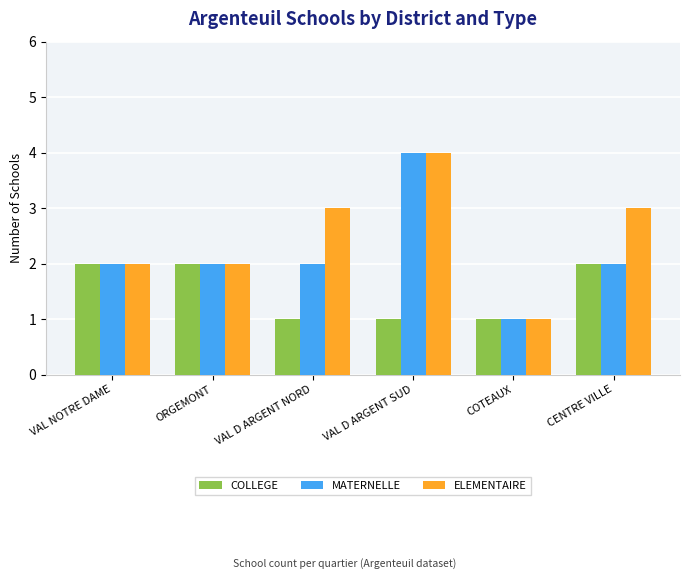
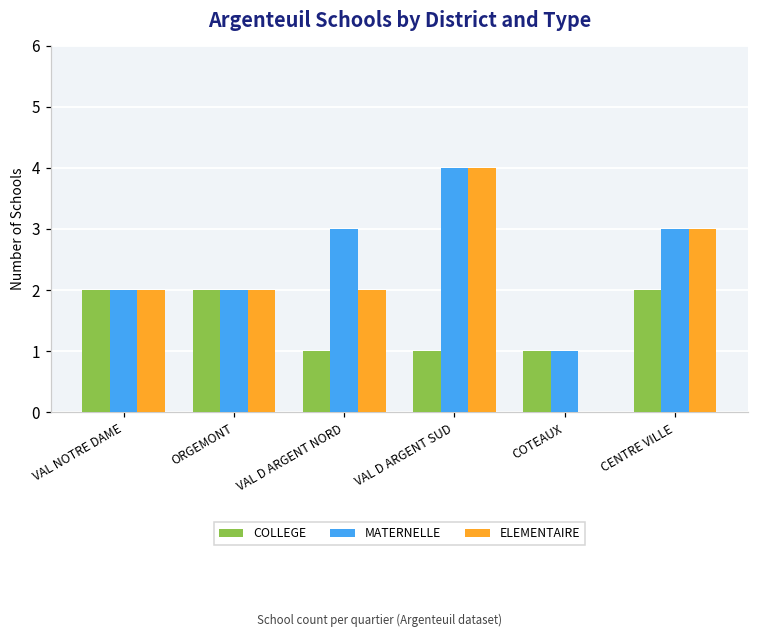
MATERNELLE, VAL D ARGENT NORD: 2 -> 3
ELEMENTAIRE, VAL D ARGENT NORD: 3 -> 2
ELEMENTAIRE, COTEAUX: 1 -> 0
MATERNELLE, CENTRE VILLE: 2 -> 3
